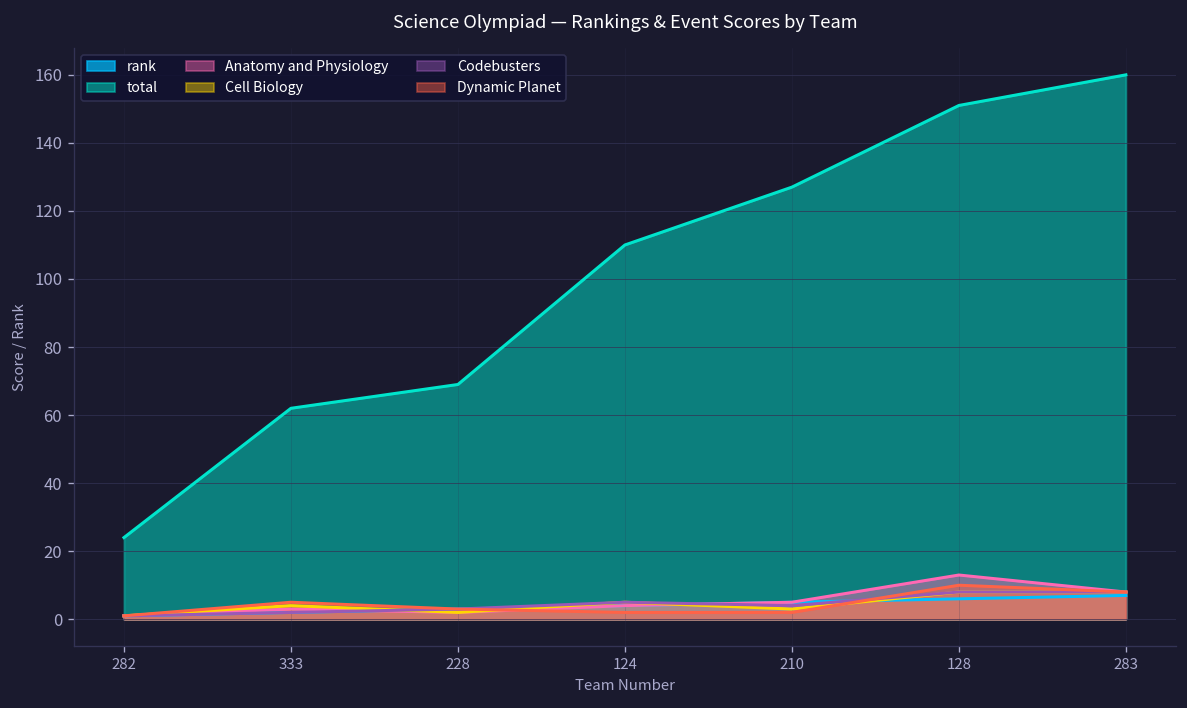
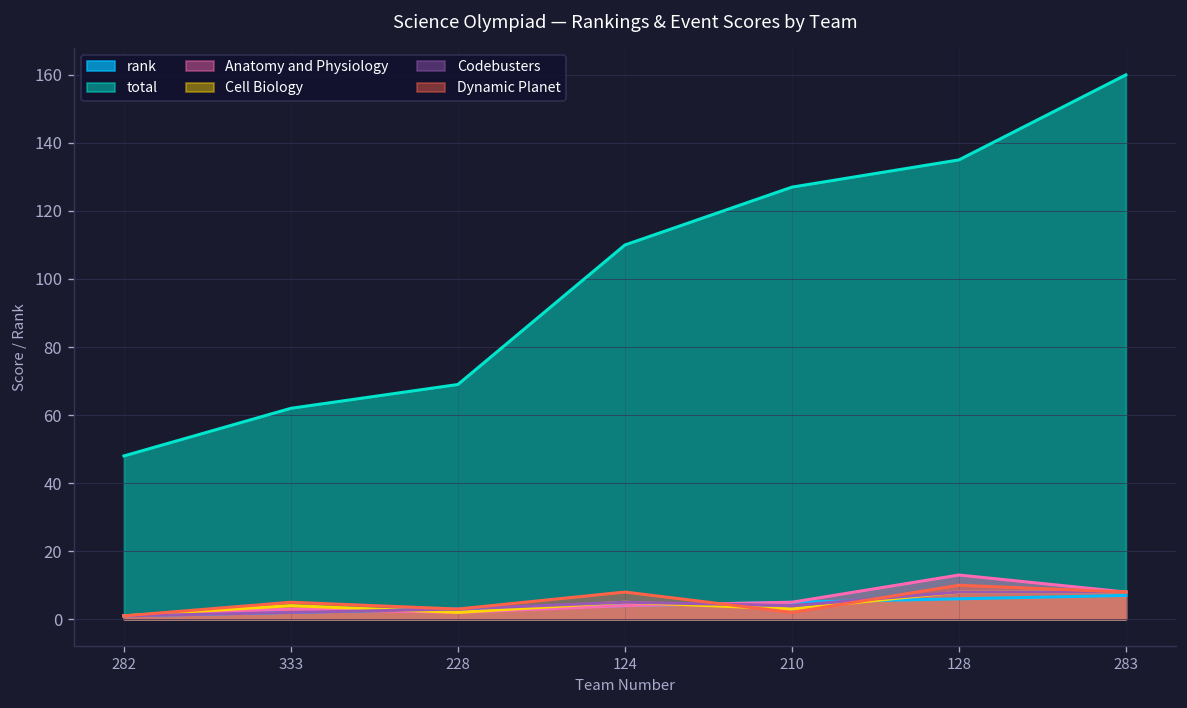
total, 282: 24 -> 48
Dynamic Planet, 124: 2 -> 8
total, 128: 151 -> 135
